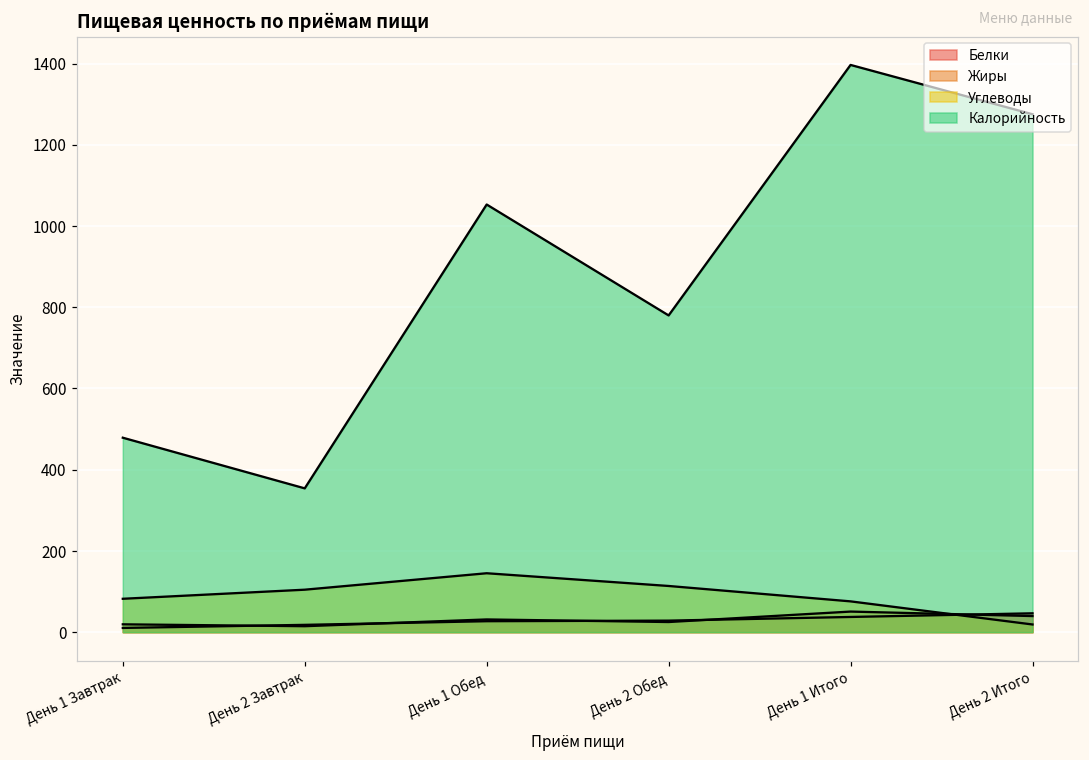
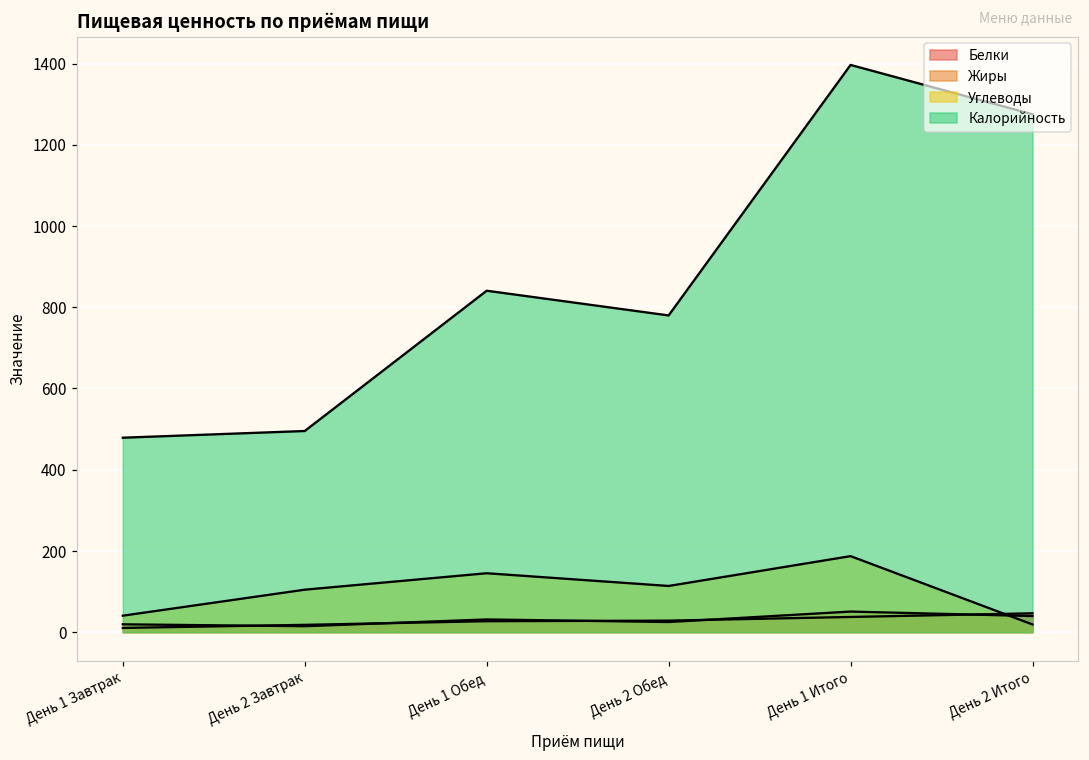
Углеводы, День 1 Завтрак: 80 -> 40
Калорийность, День 2 Завтрак: 350 -> 500
Калорийность, День 1 Обед: 1050 -> 840
Углеводы, День 1 Итого: 80 -> 190
